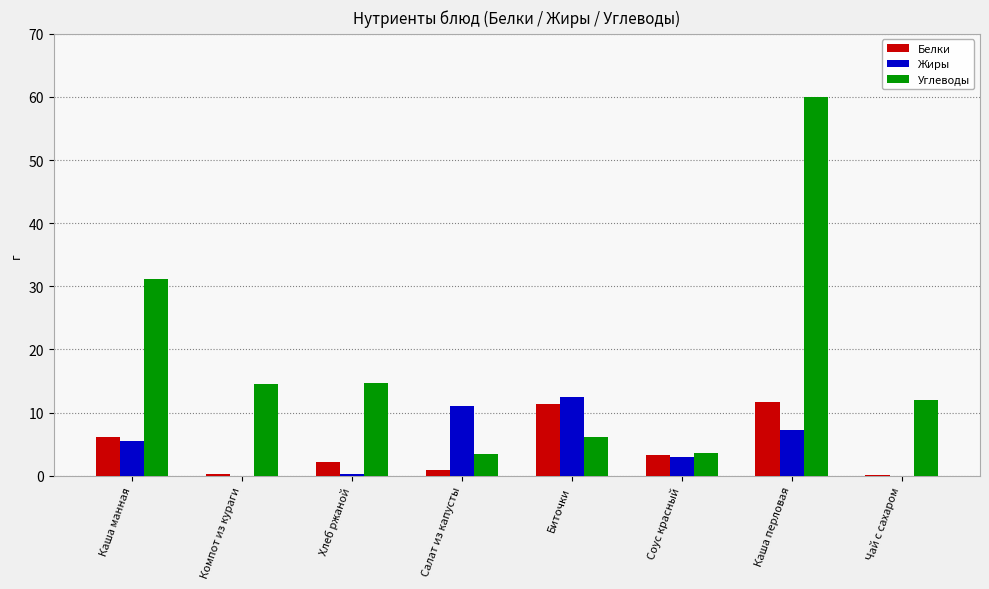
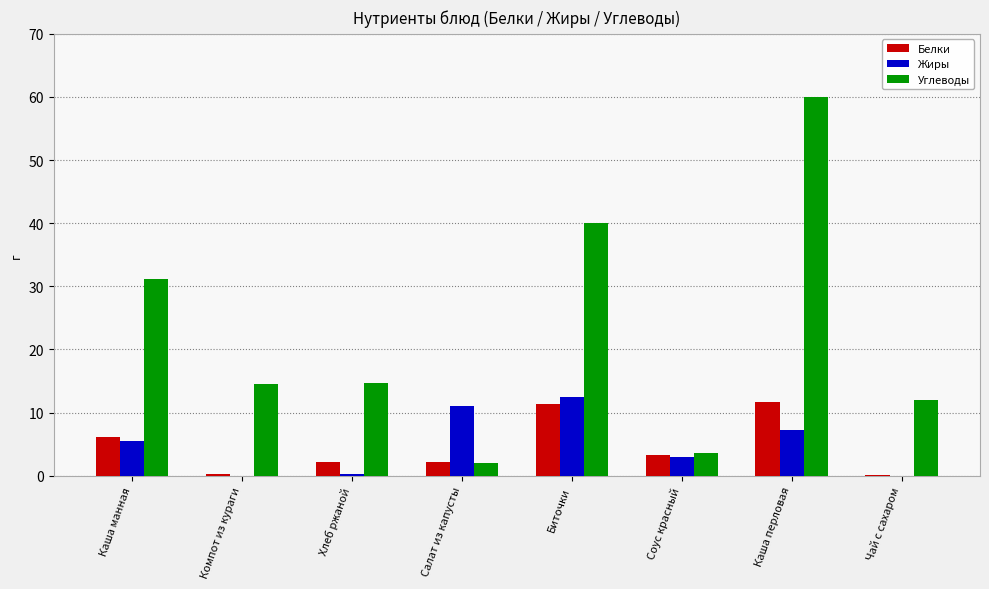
Белки, Салат из капусты: 1 -> 2
Углеводы, Салат из капусты: 3 -> 2
Углеводы, Биточки: 6 -> 40
